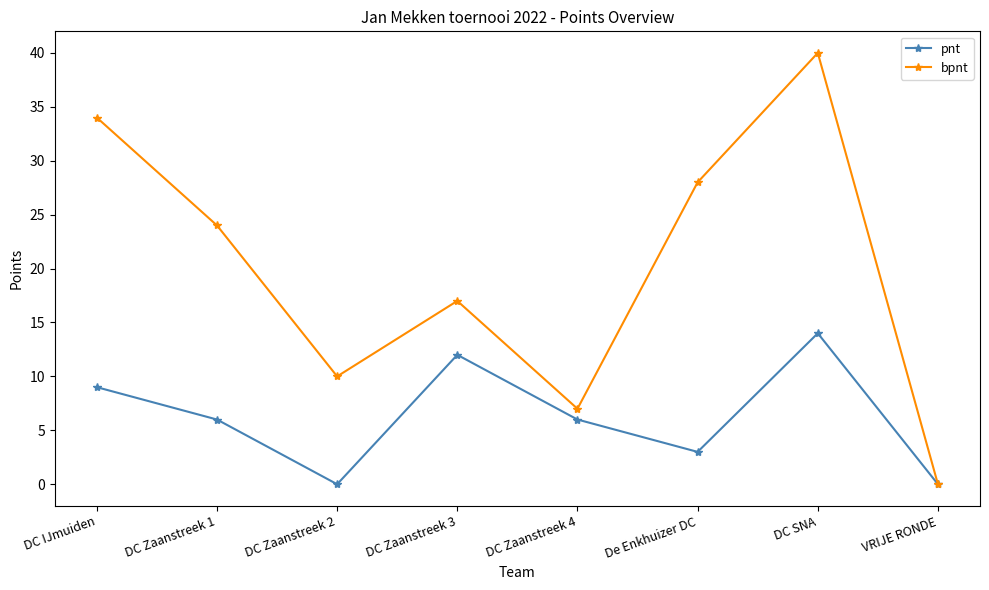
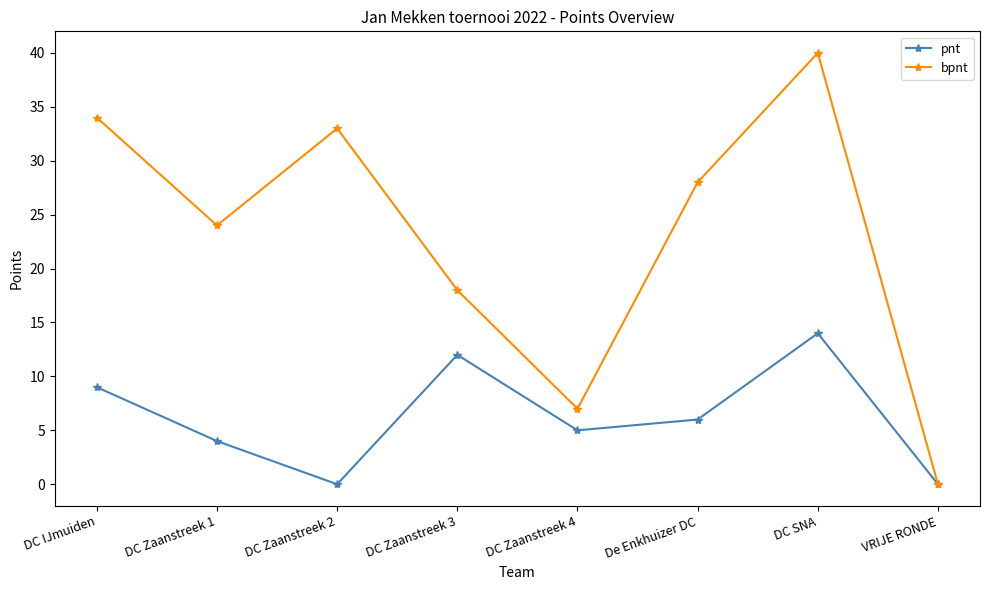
pnt, DC Zaanstreek 1: 6 -> 4
bpnt, DC Zaanstreek 2: 10 -> 33
bpnt, DC Zaanstreek 3: 17 -> 18
pnt, DC Zaanstreek 4: 6 -> 5
pnt, De Enkhuizer DC: 3 -> 6
